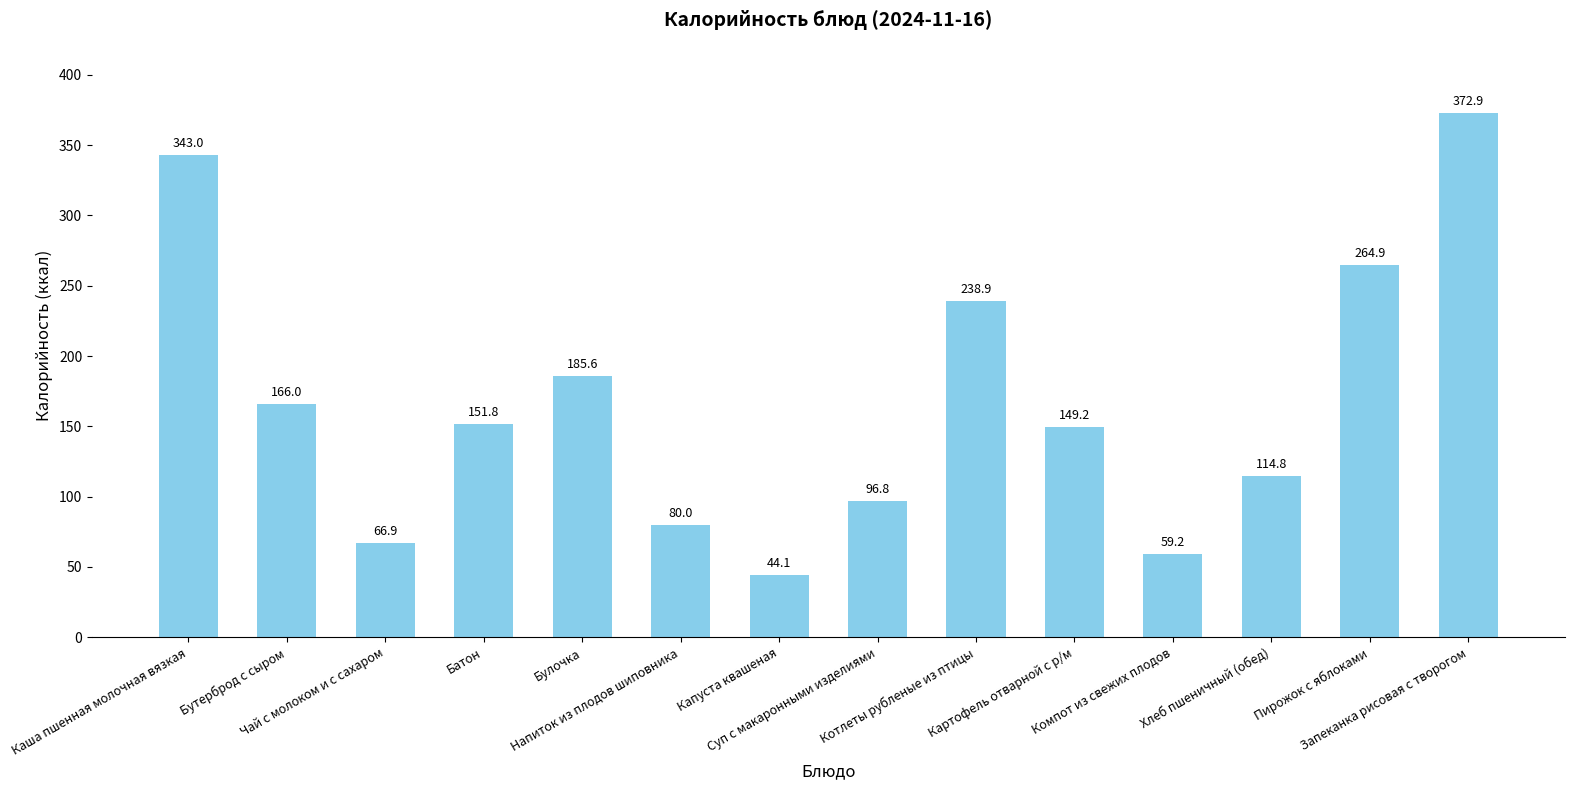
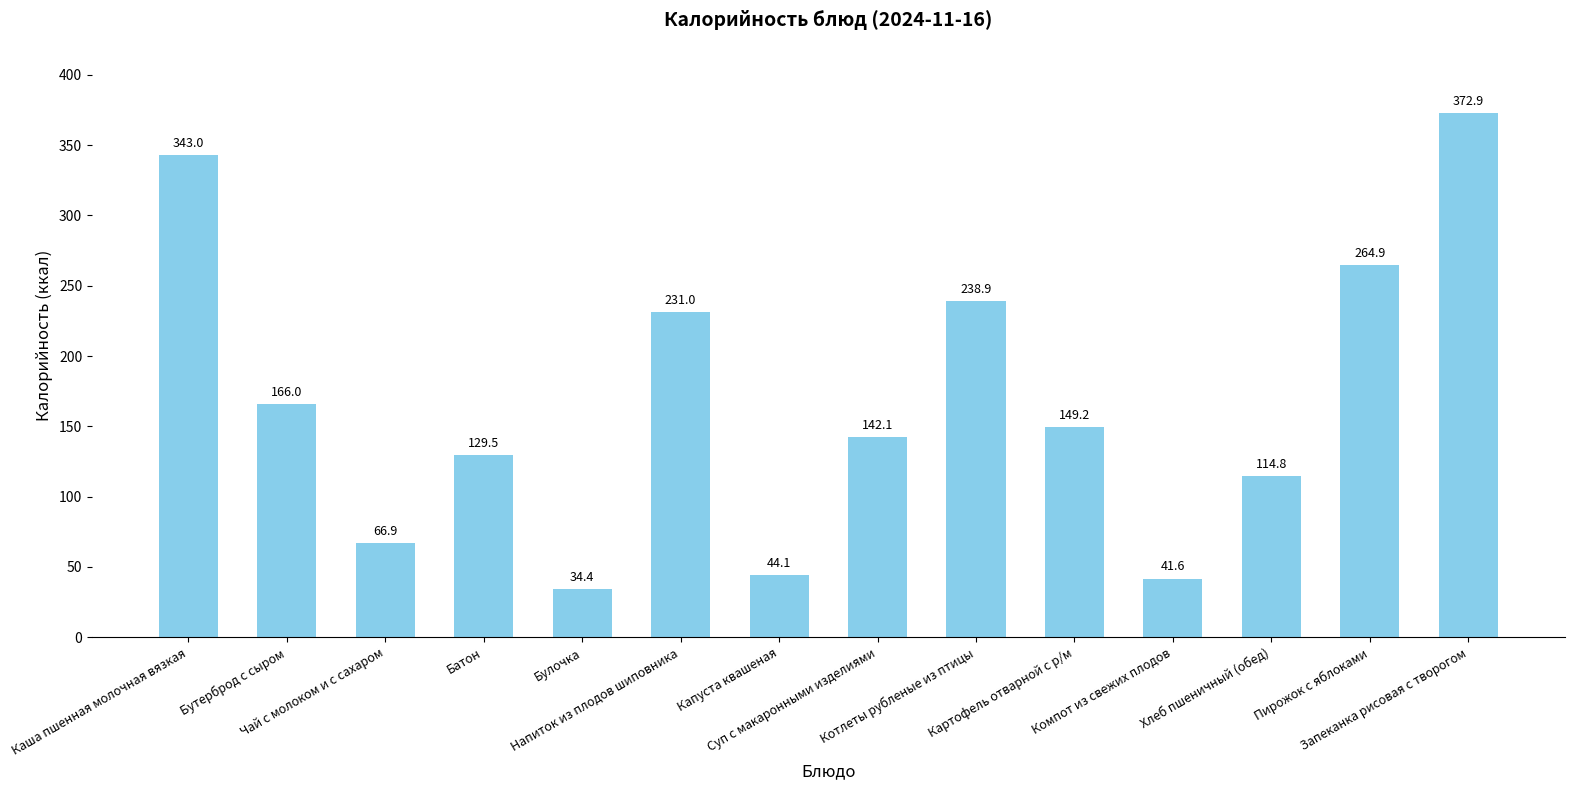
Батон: 151.8 -> 129.5
Булочка: 185.6 -> 34.4
Напиток из плодов шиповника: 80.0 -> 231.0
Суп с макаронными изделиями: 96.8 -> 142.1
Компот из свежих плодов: 59.2 -> 41.6
